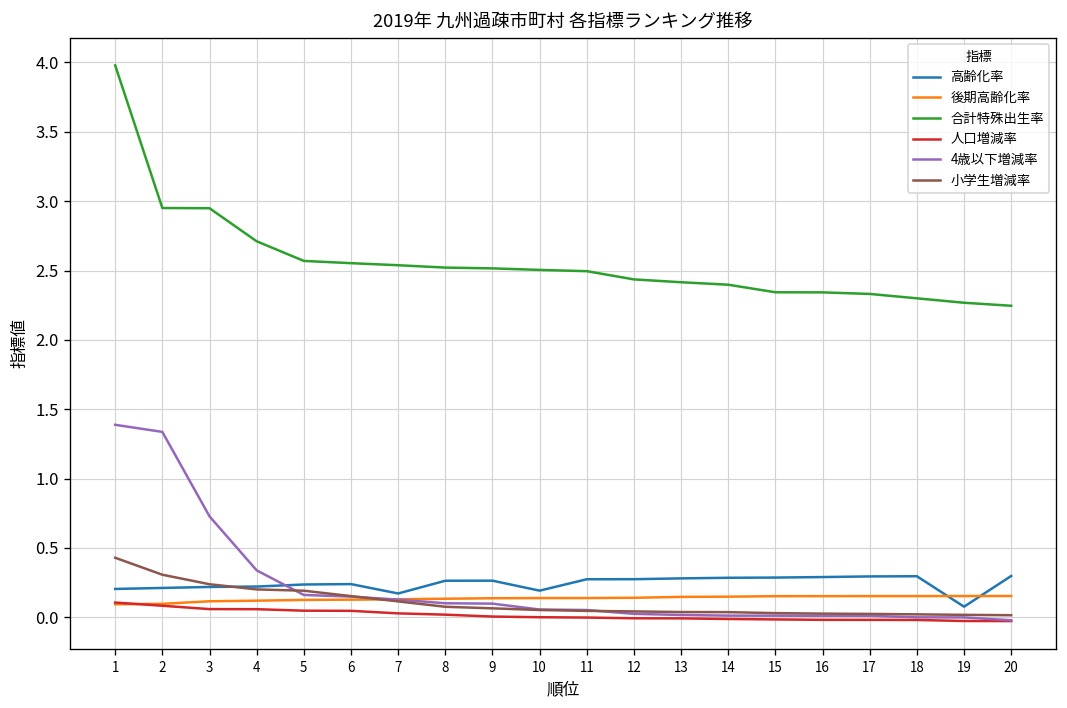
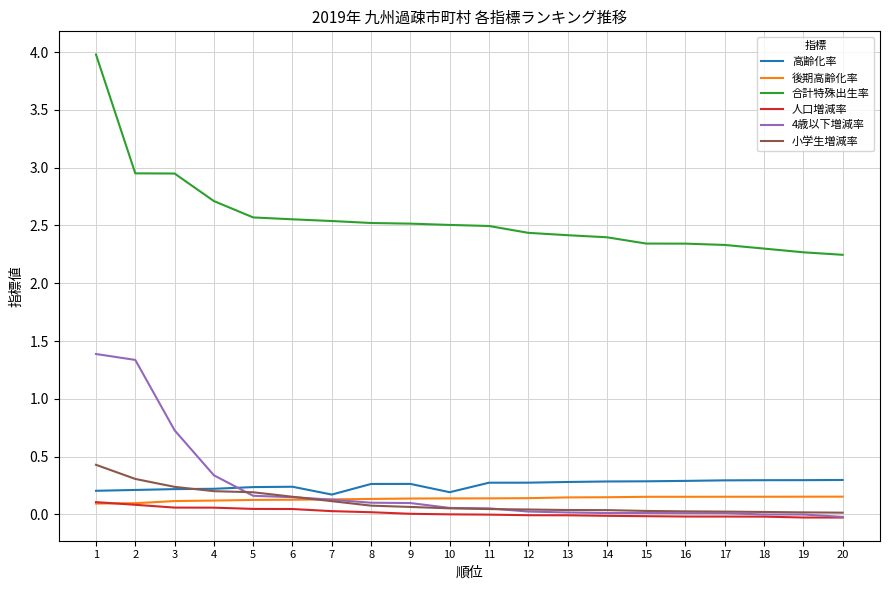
高齢化率, 19: 0.08 -> 0.30
